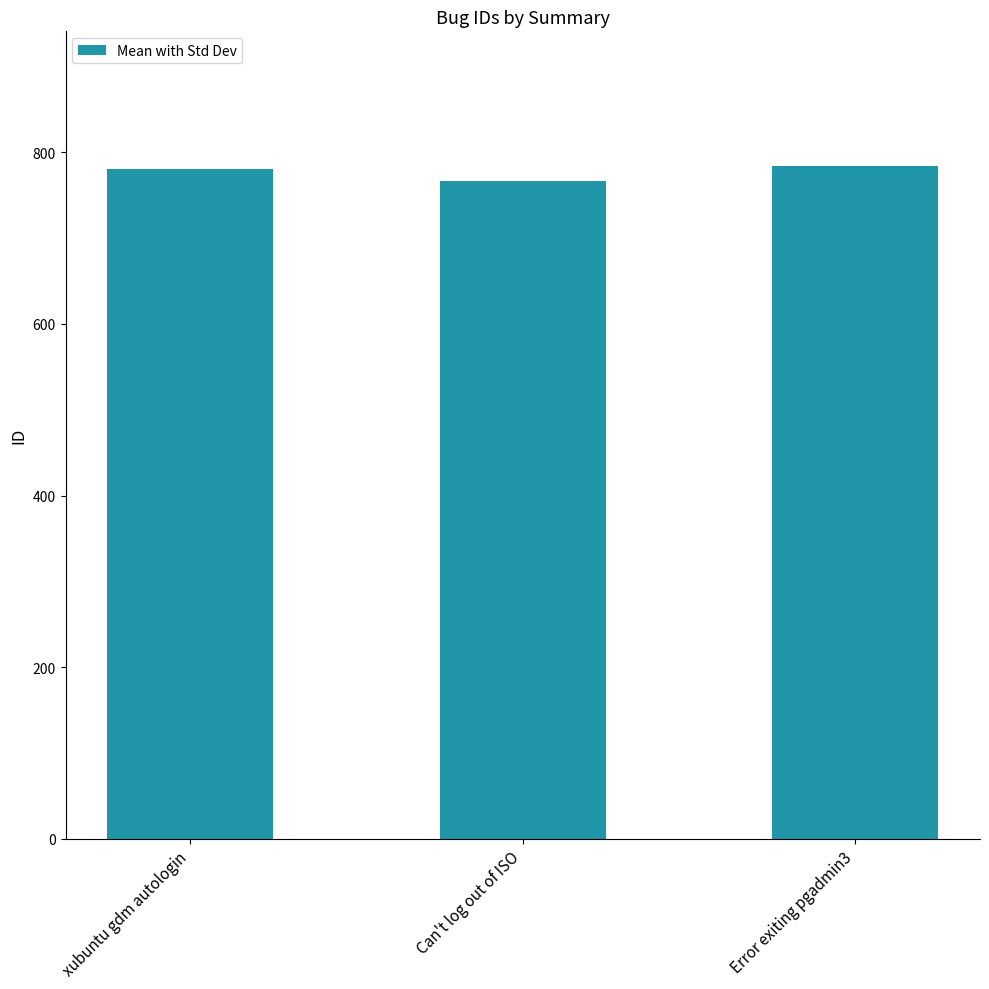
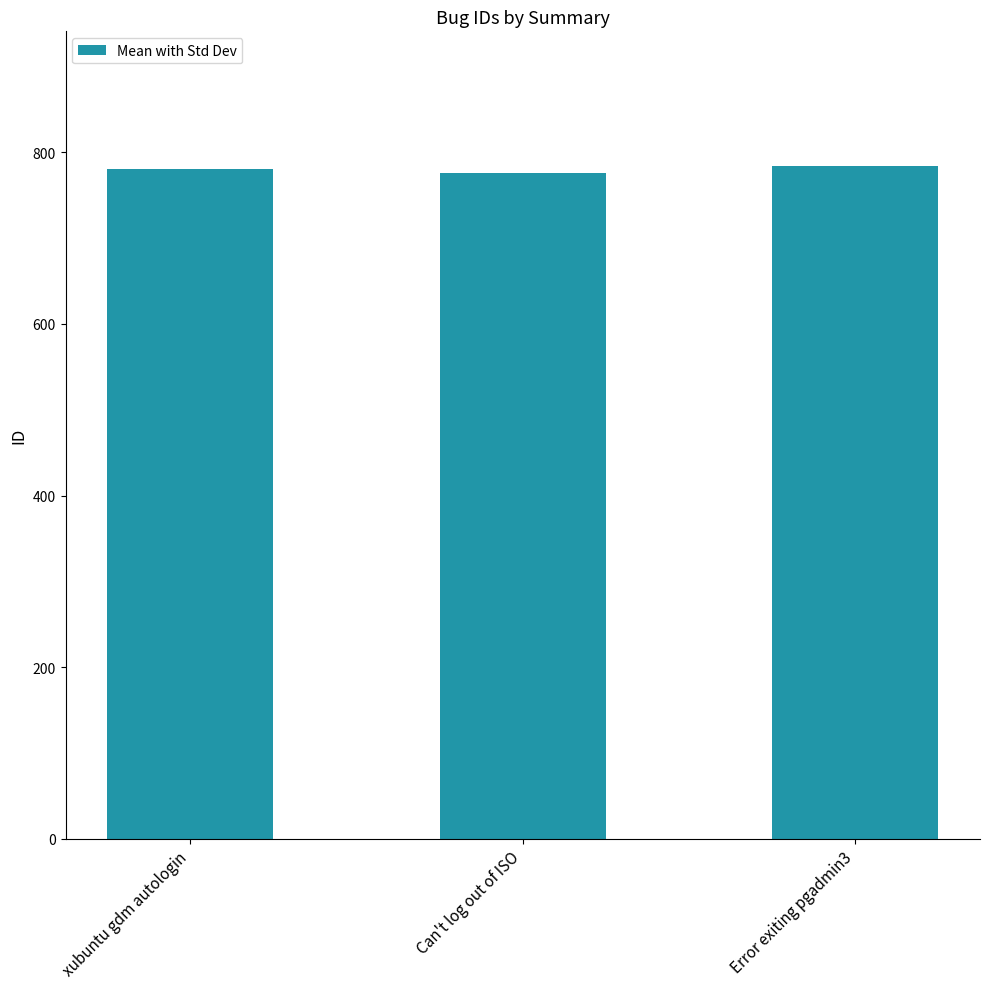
Can't log out of ISO: 770 -> 780
